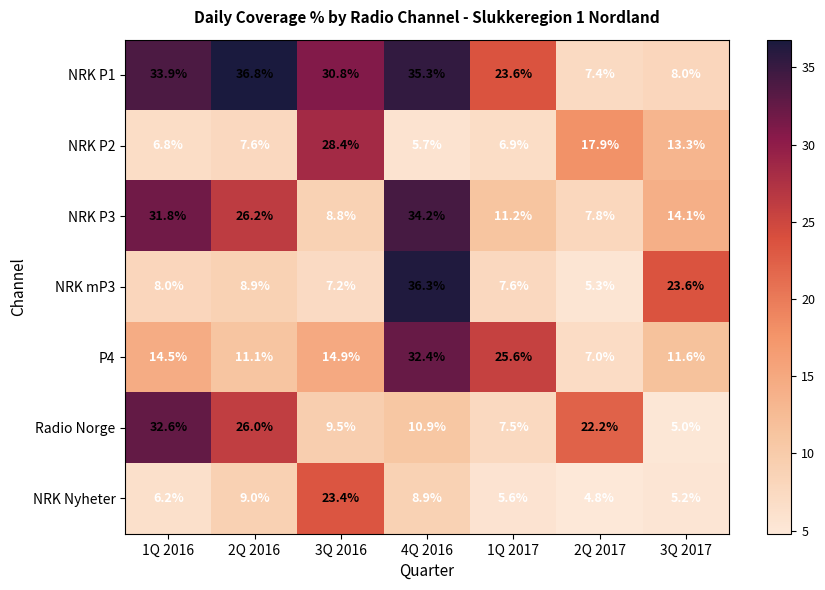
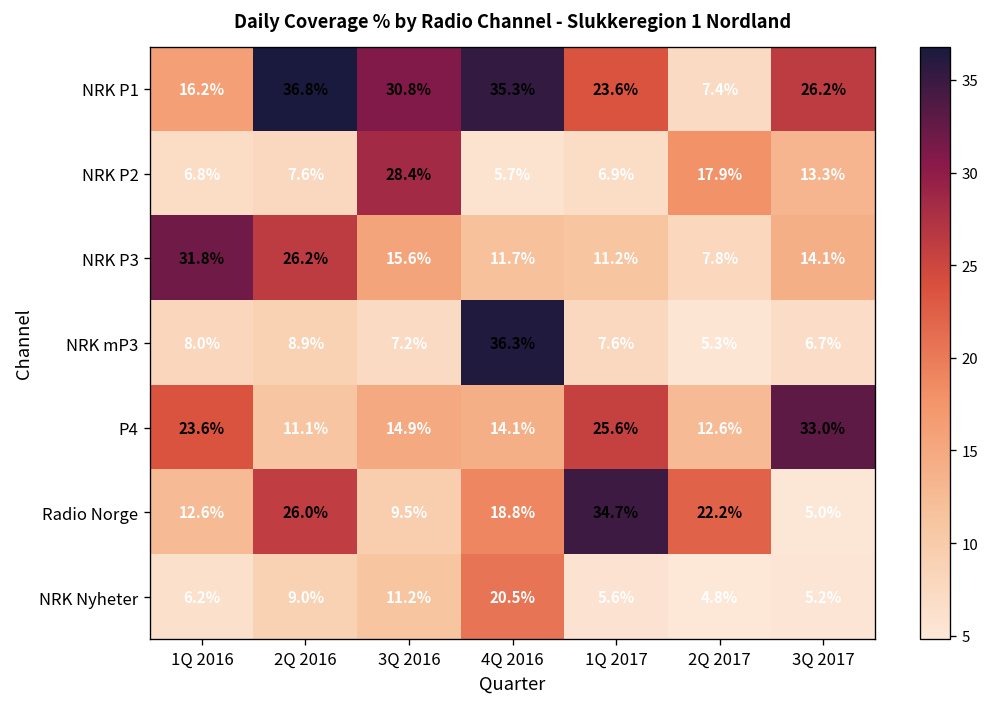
NRK P1, 1Q 2016: 33.9% -> 16.2%
NRK P1, 3Q 2017: 8.0% -> 26.2%
NRK P3, 3Q 2016: 8.8% -> 15.6%
NRK P3, 4Q 2016: 34.2% -> 11.7%
NRK mP3, 3Q 2017: 23.6% -> 6.7%
P4, 1Q 2016: 14.5% -> 23.6%
P4, 4Q 2016: 32.4% -> 14.1%
P4, 2Q 2017: 7.0% -> 12.6%
P4, 3Q 2017: 11.6% -> 33.0%
Radio Norge, 1Q 2016: 32.6% -> 12.6%
Radio Norge, 4Q 2016: 10.9% -> 18.8%
Radio Norge, 1Q 2017: 7.5% -> 34.7%
NRK Nyheter, 3Q 2016: 23.4% -> 11.2%
NRK Nyheter, 4Q 2016: 8.9% -> 20.5%
